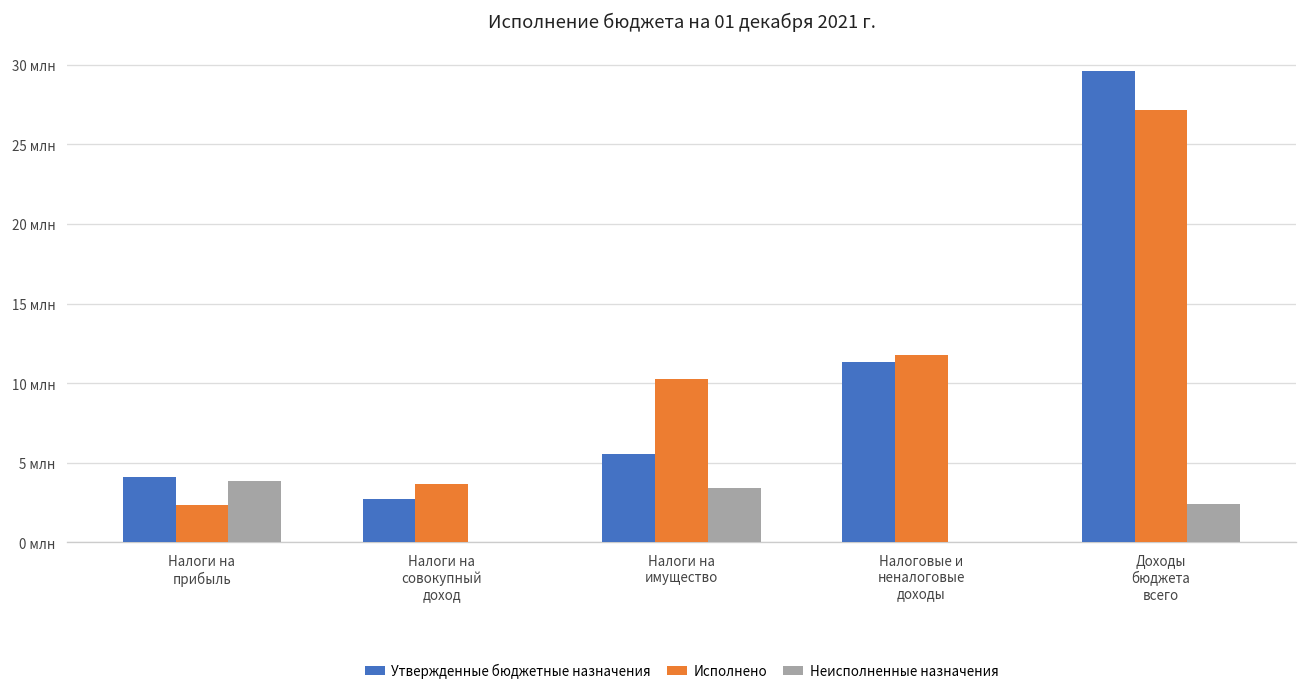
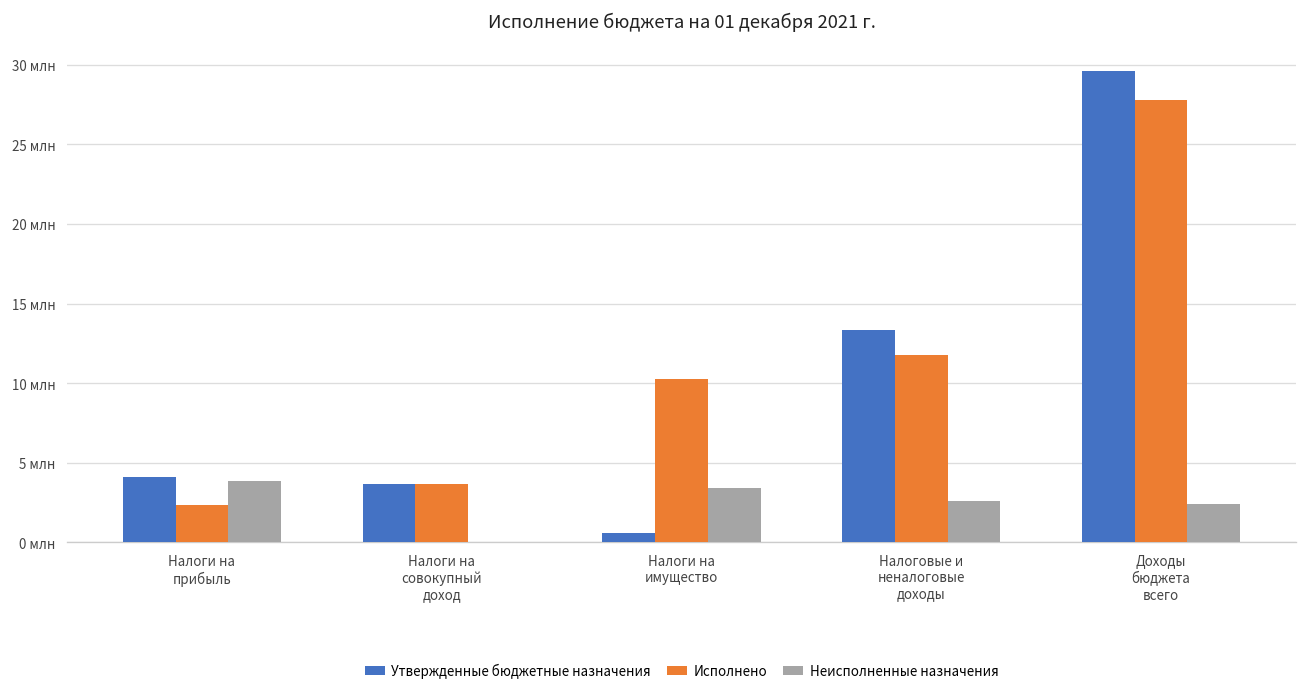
Утвержденные бюджетные назначения, Налоги на совокупный доход: 2.7 млн -> 3.6 млн
Утвержденные бюджетные назначения, Налоги на имущество: 5.5 млн -> 0.6 млн
Утвержденные бюджетные назначения, Налоговые и неналоговые доходы: 11.3 млн -> 13.3 млн
Неисполненные назначения, Налоговые и неналоговые доходы: 0.0 млн -> 2.6 млн
Исполнено, Доходы бюджета всего: 27.2 млн -> 27.8 млн
